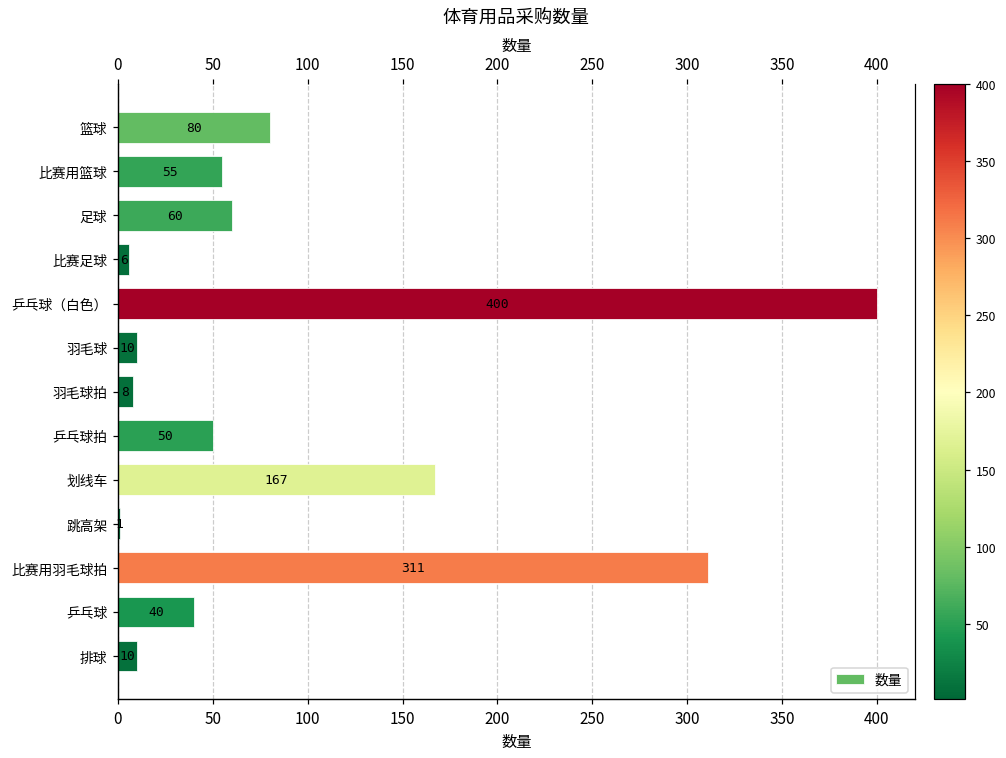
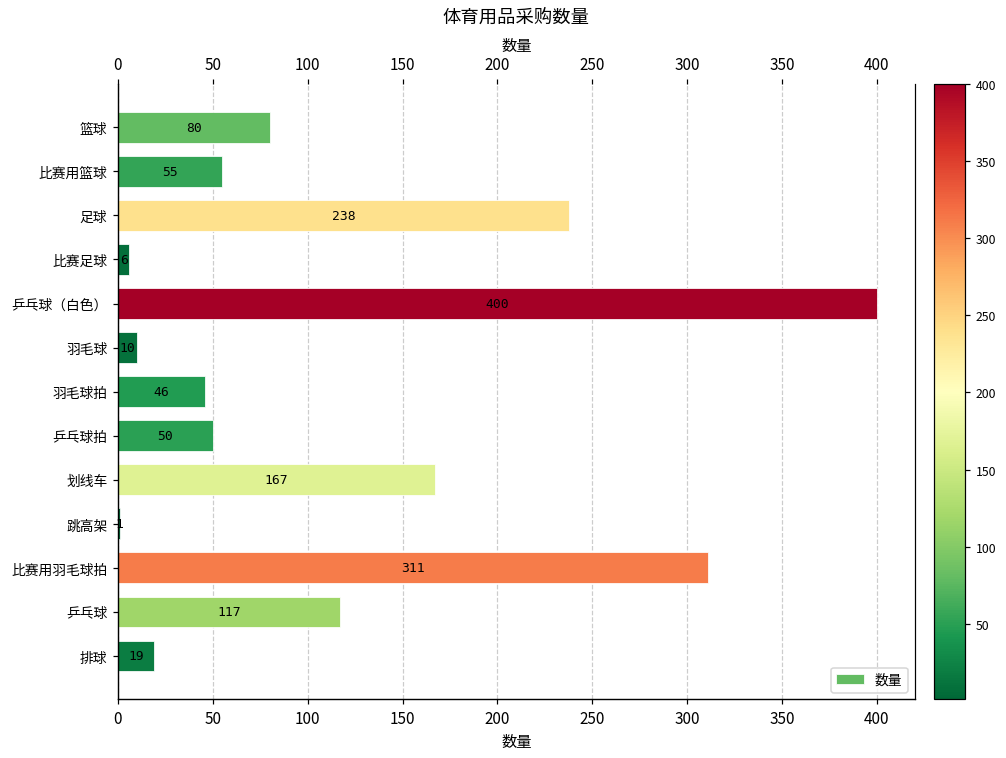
足球: 60 -> 238
羽毛球拍: 8 -> 46
乒乓球: 40 -> 117
排球: 10 -> 19
